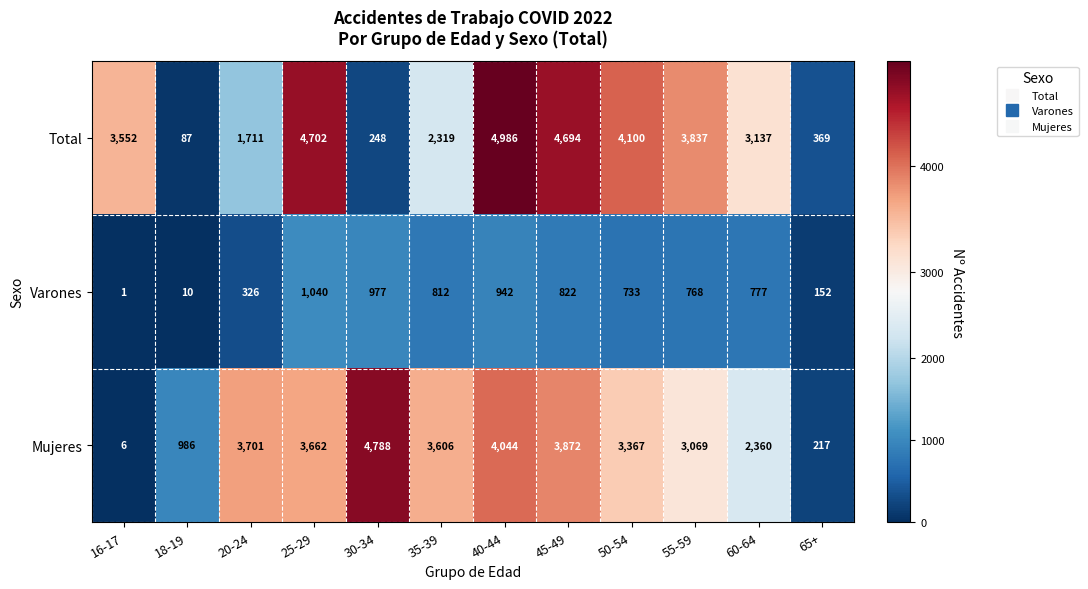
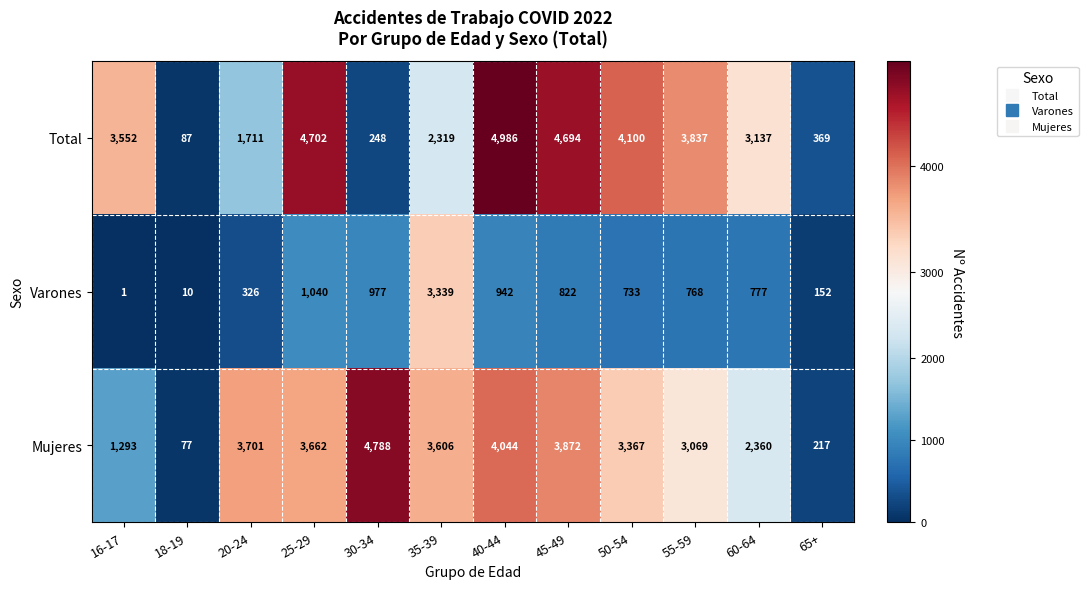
Varones, 35-39: 812 -> 3,339
Mujeres, 16-17: 6 -> 1,293
Mujeres, 18-19: 986 -> 77
